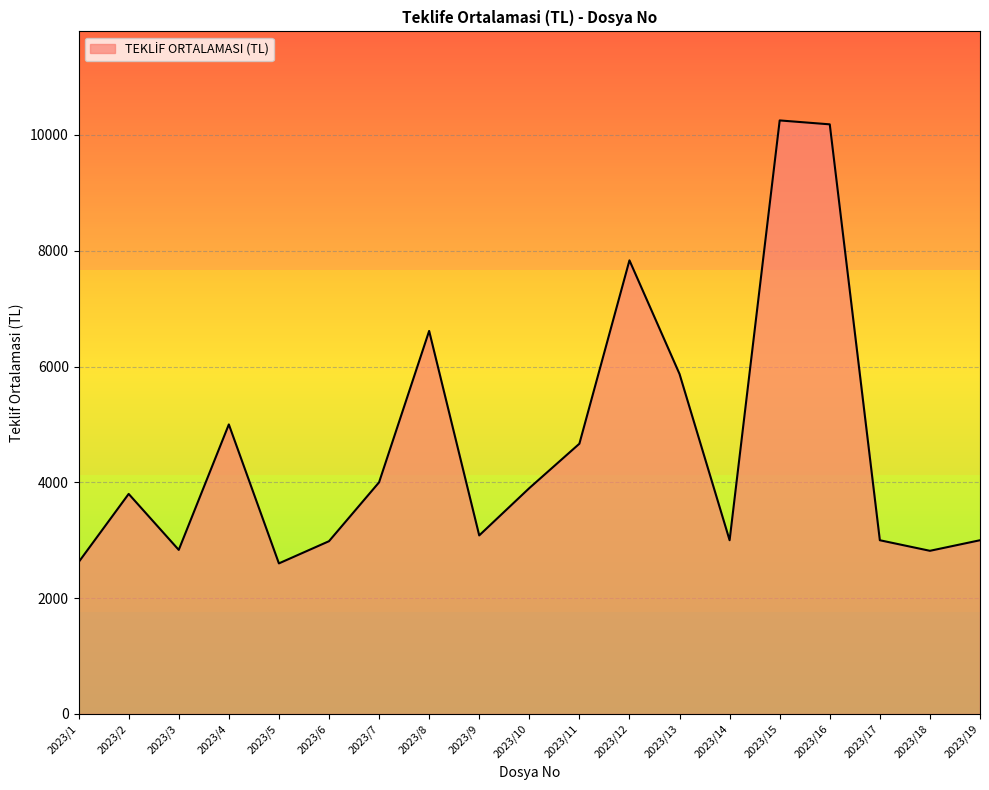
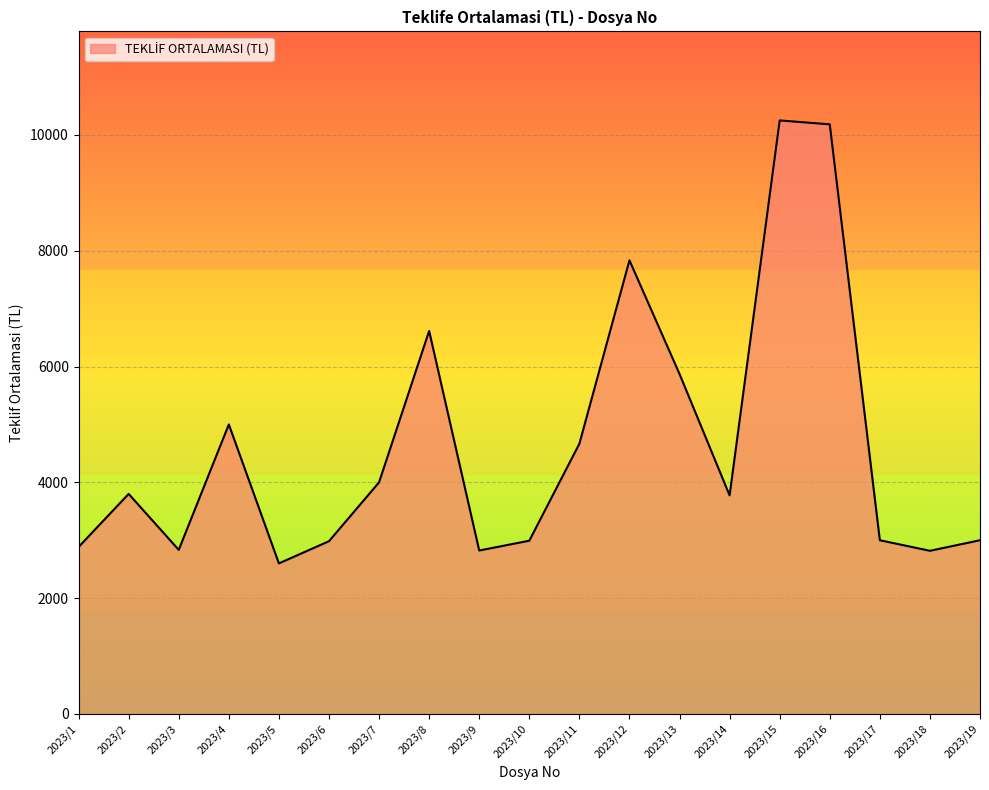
2023/1: 2600 -> 2900
2023/9: 3100 -> 2800
2023/10: 3900 -> 3000
2023/14: 3000 -> 3800
